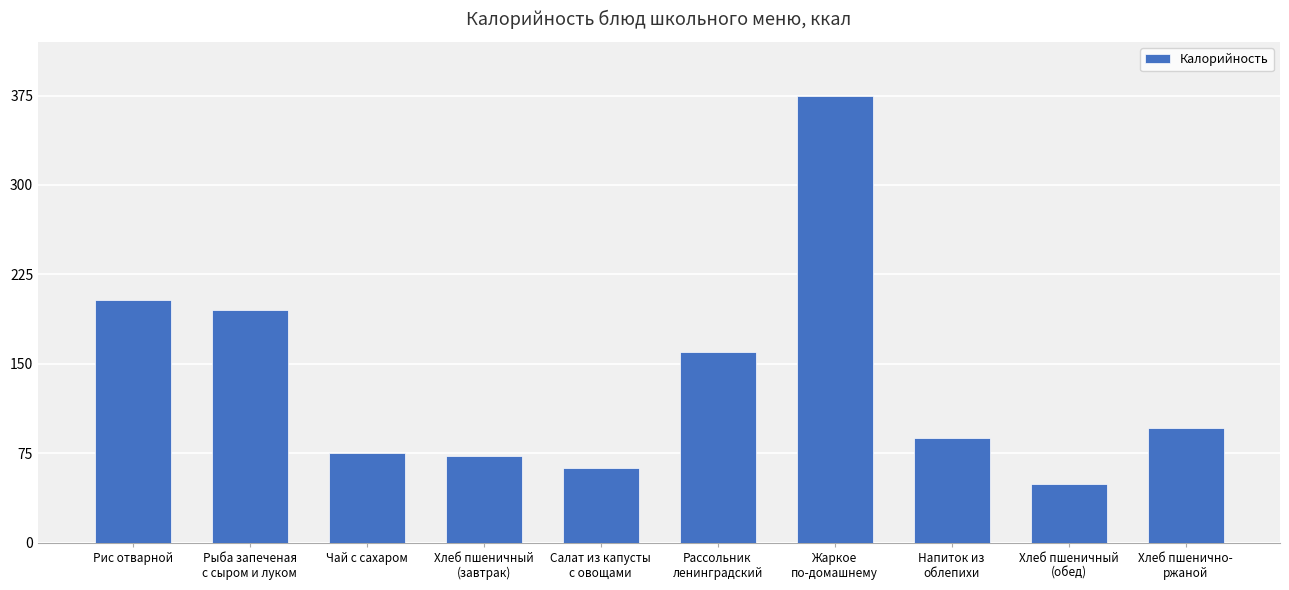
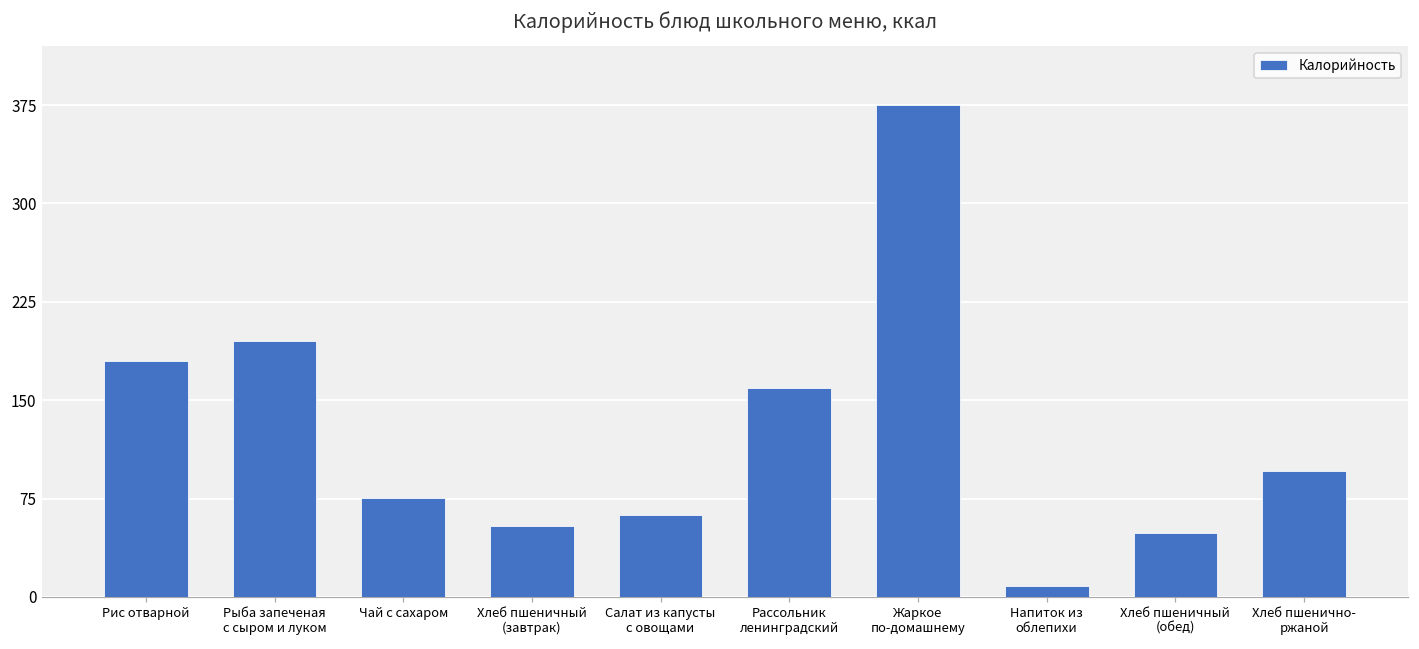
Рис отварной: 204 -> 180
Хлеб пшеничный (завтрак): 73 -> 54
Напиток из облепихи: 88 -> 8
